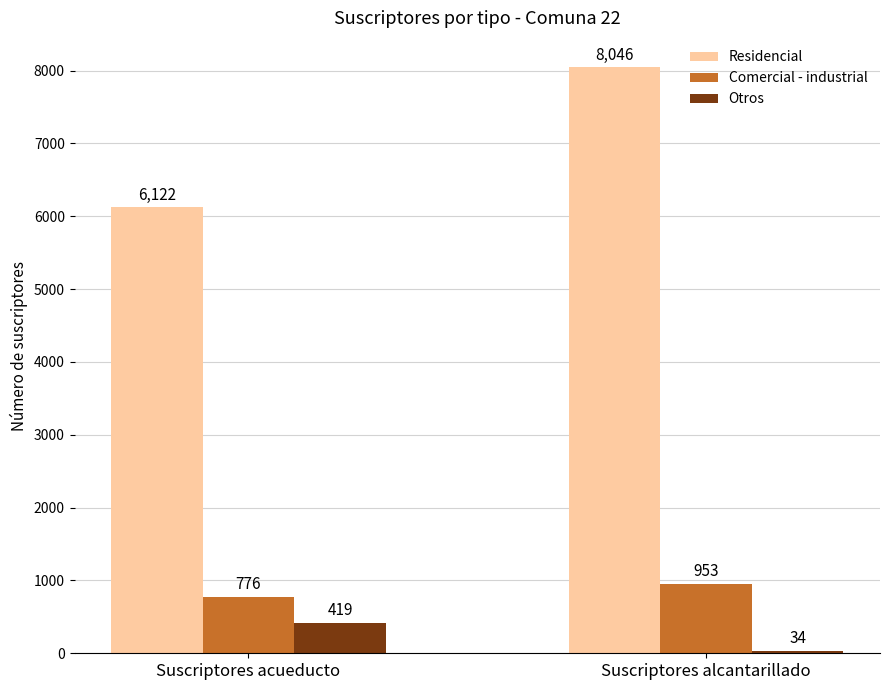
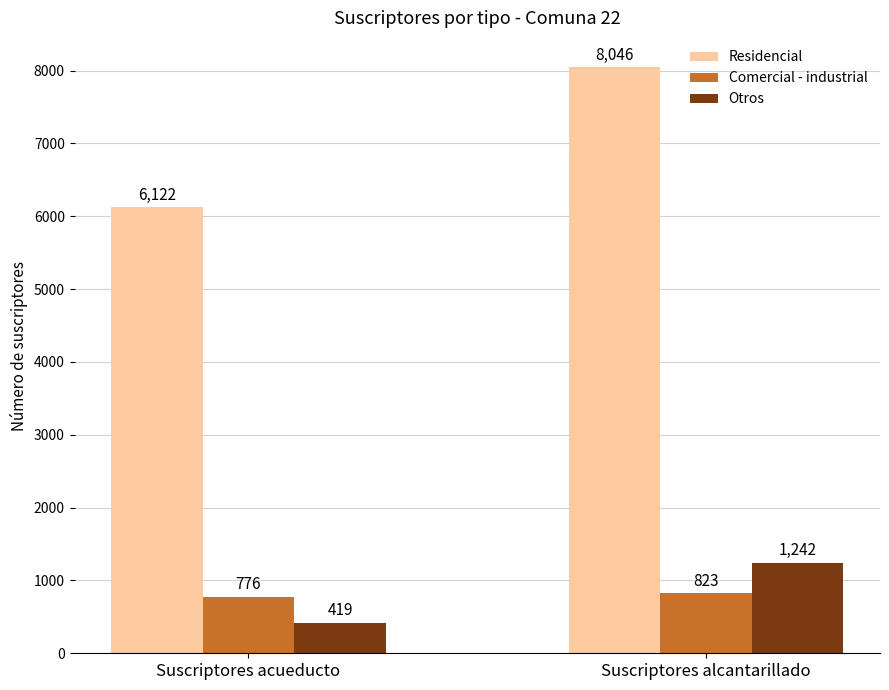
Comercial - industrial, Suscriptores alcantarillado: 953 -> 823
Otros, Suscriptores alcantarillado: 34 -> 1,242
